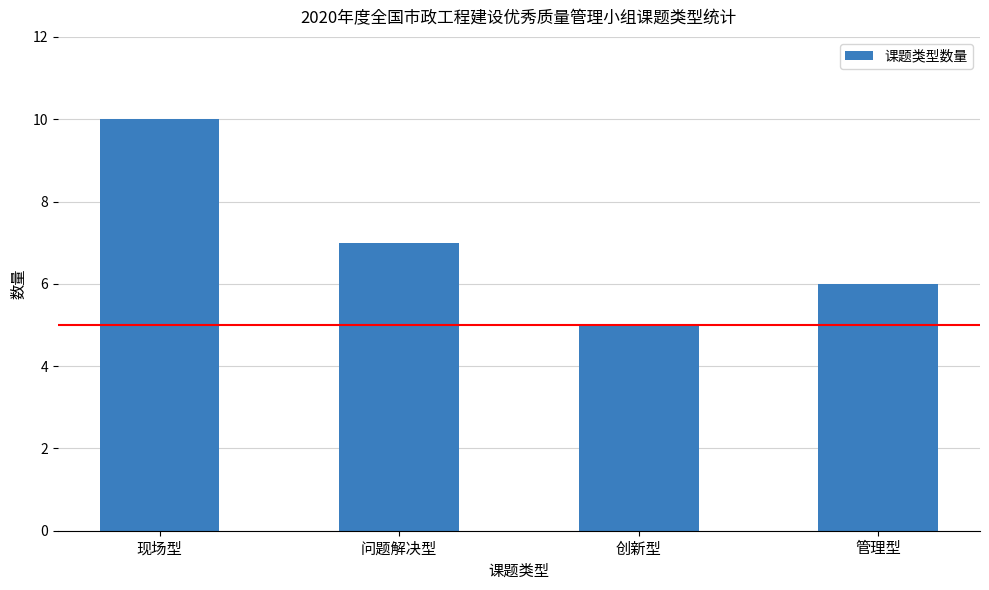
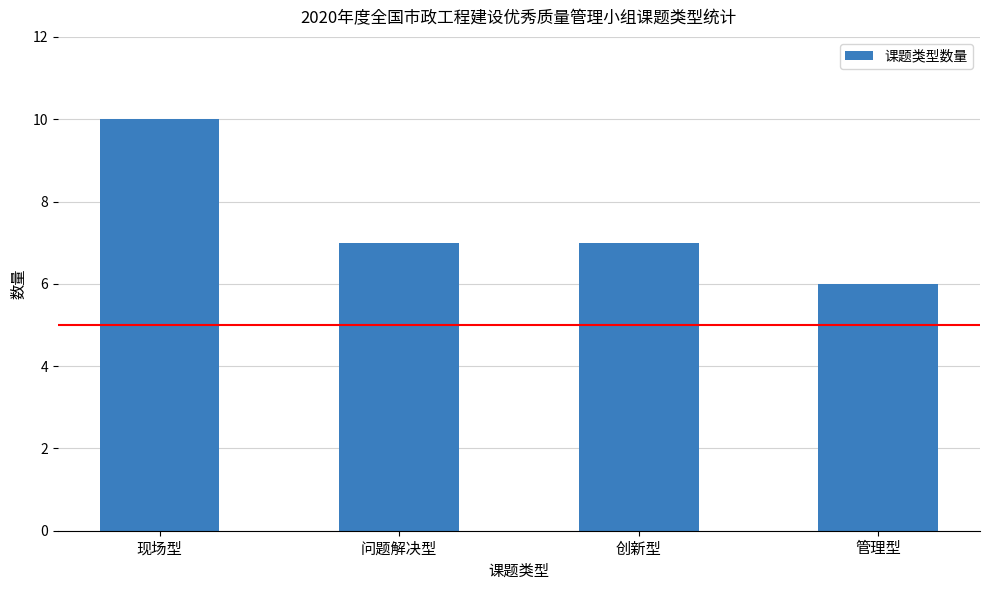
创新型: 5 -> 7
